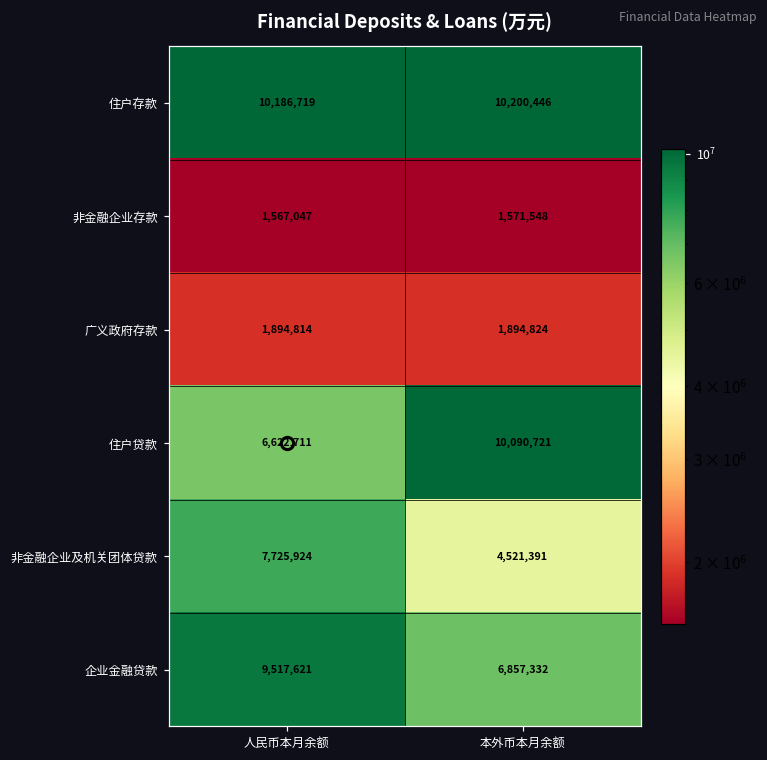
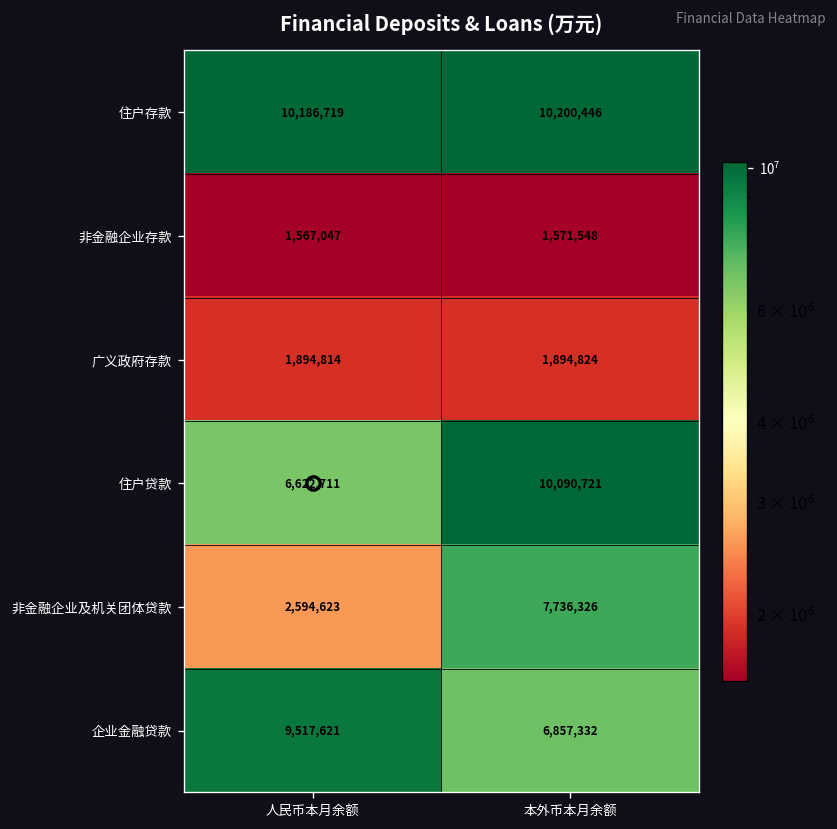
非金融企业及机关团体贷款, 人民币本月余额: 7,725,924 -> 2,594,623
非金融企业及机关团体贷款, 本外币本月余额: 4,521,391 -> 7,736,326
